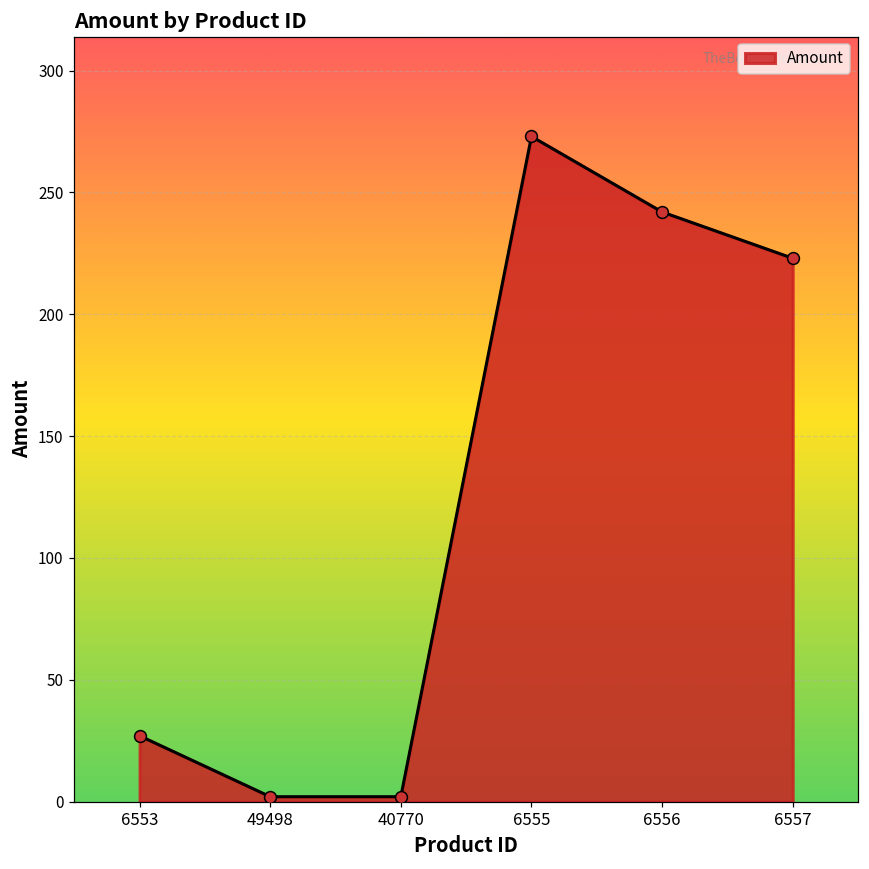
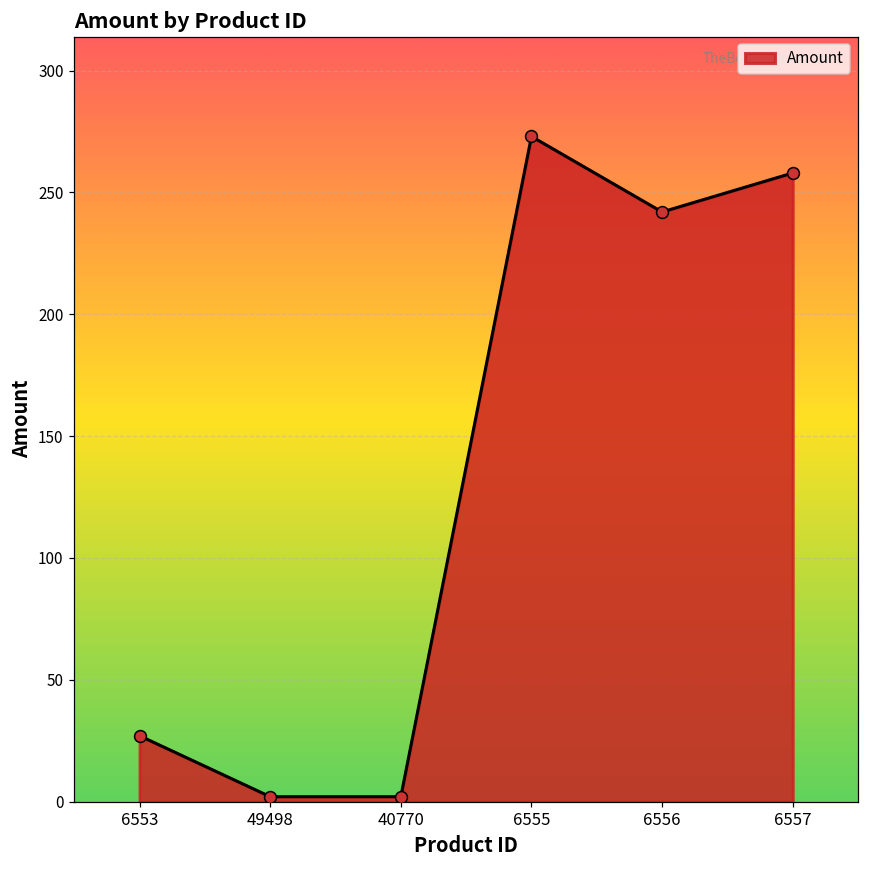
6557: 223 -> 258
